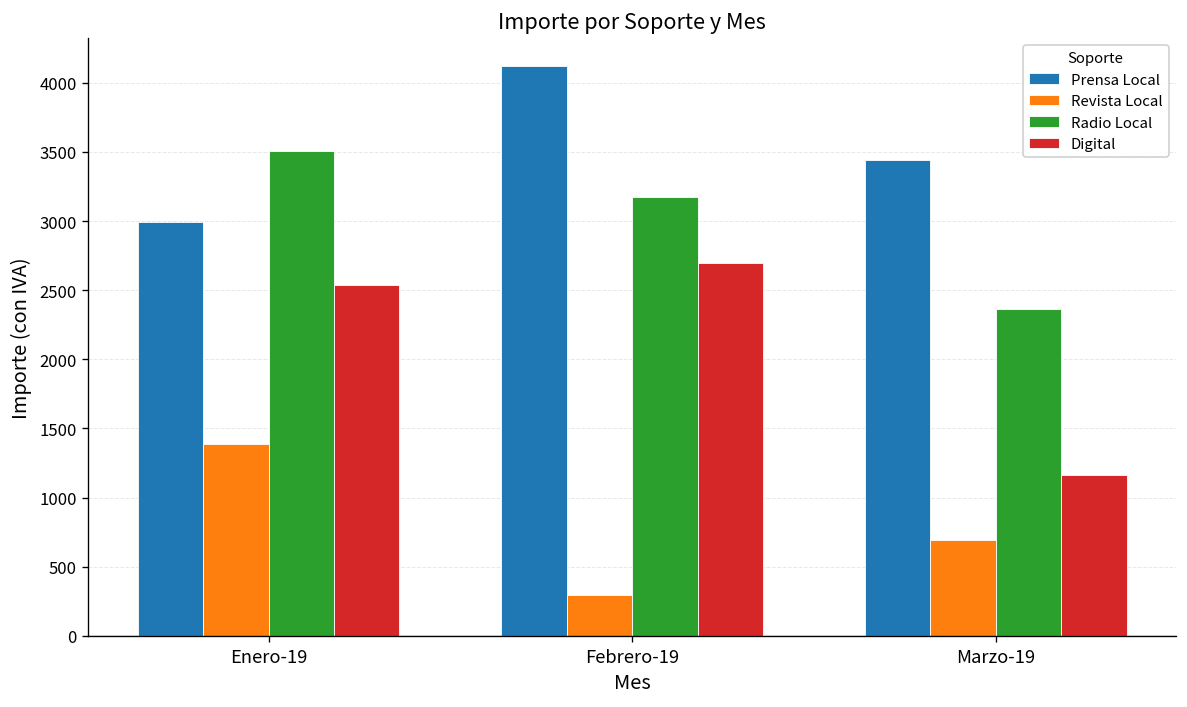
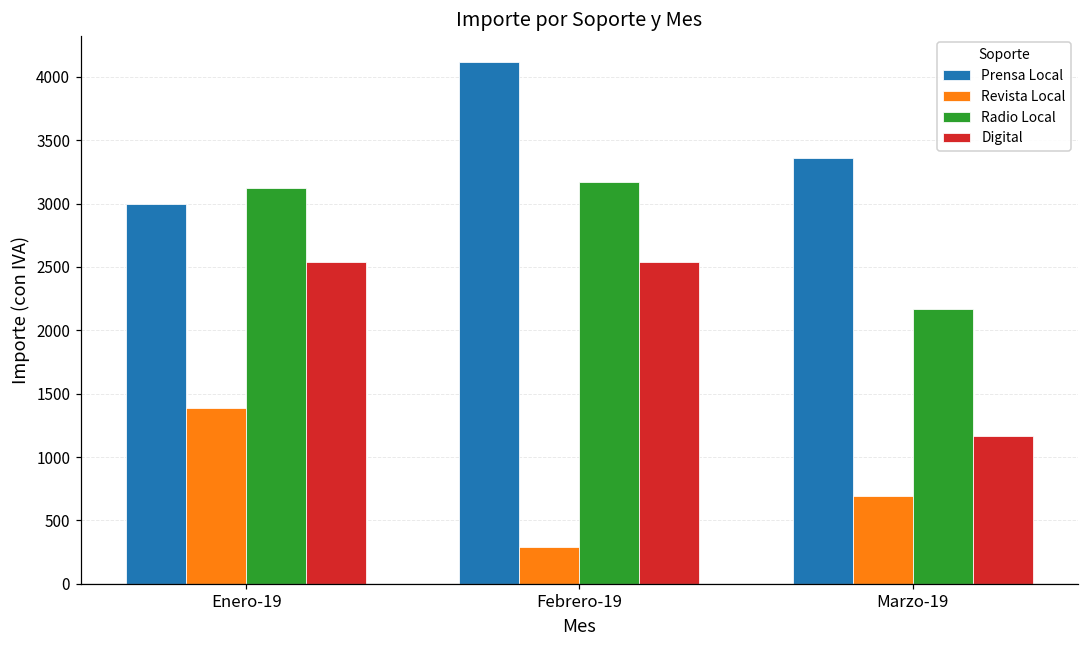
Radio Local, Enero-19: 3510 -> 3130
Digital, Febrero-19: 2690 -> 2540
Prensa Local, Marzo-19: 3440 -> 3360
Radio Local, Marzo-19: 2370 -> 2160
